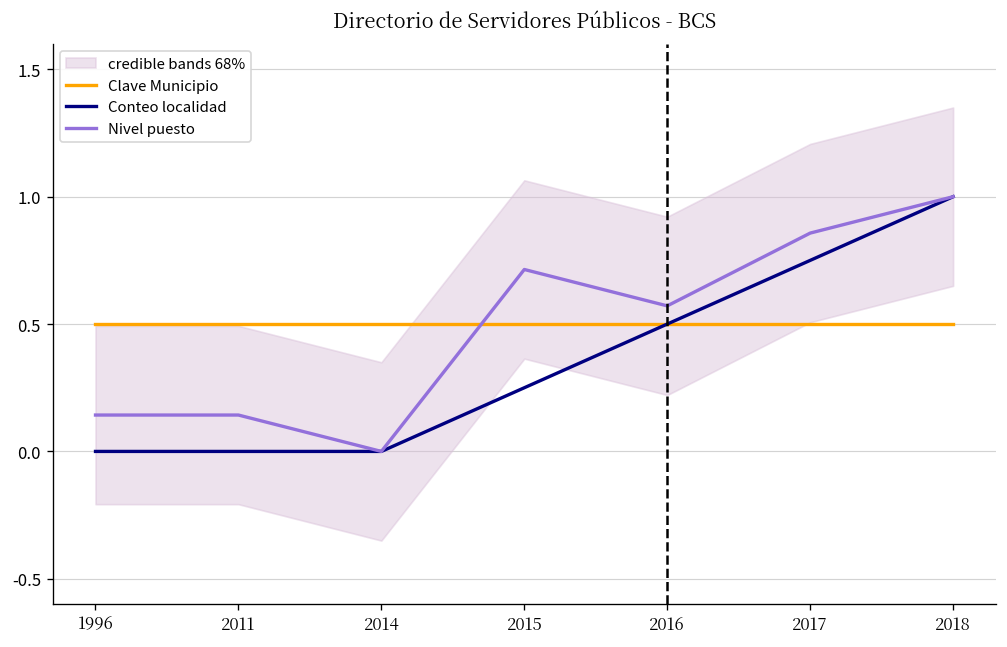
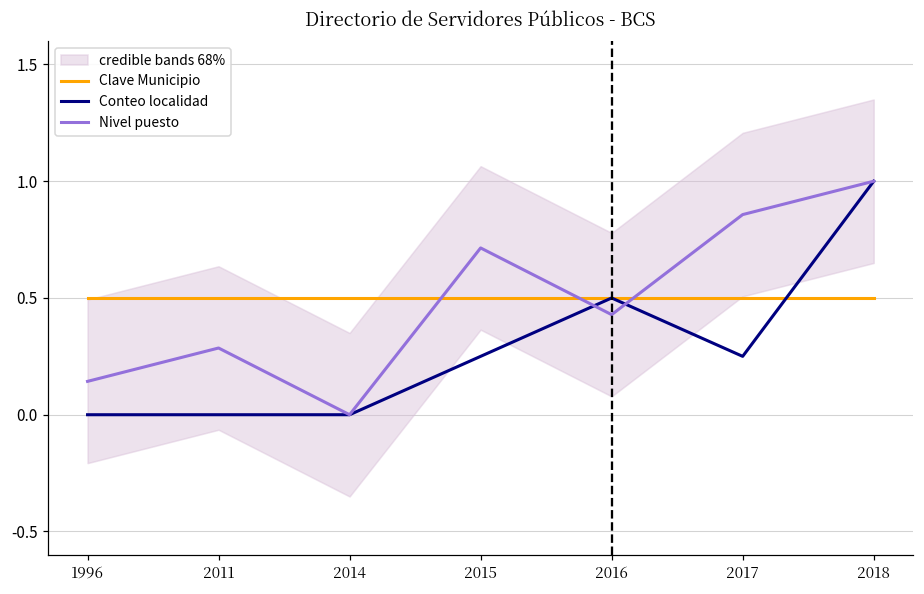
Nivel puesto, 2011: 0.14 -> 0.29
Nivel puesto, 2016: 0.57 -> 0.43
Conteo localidad, 2017: 0.75 -> 0.25
